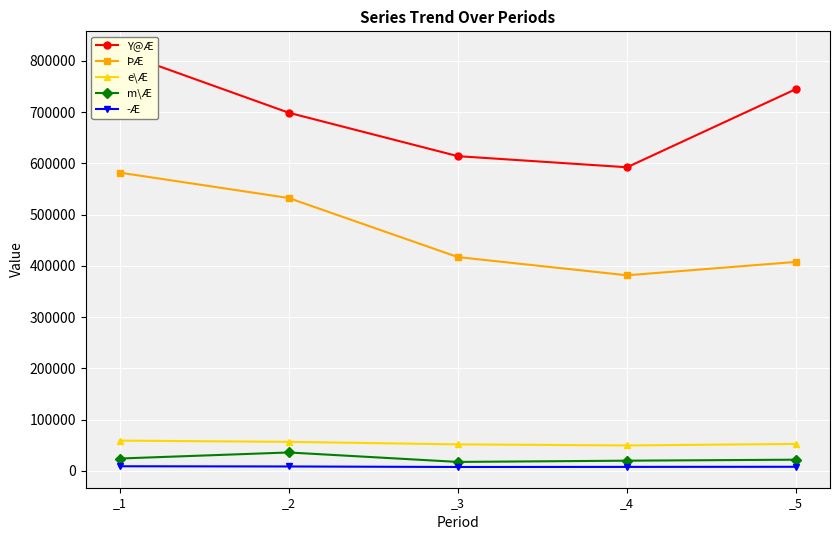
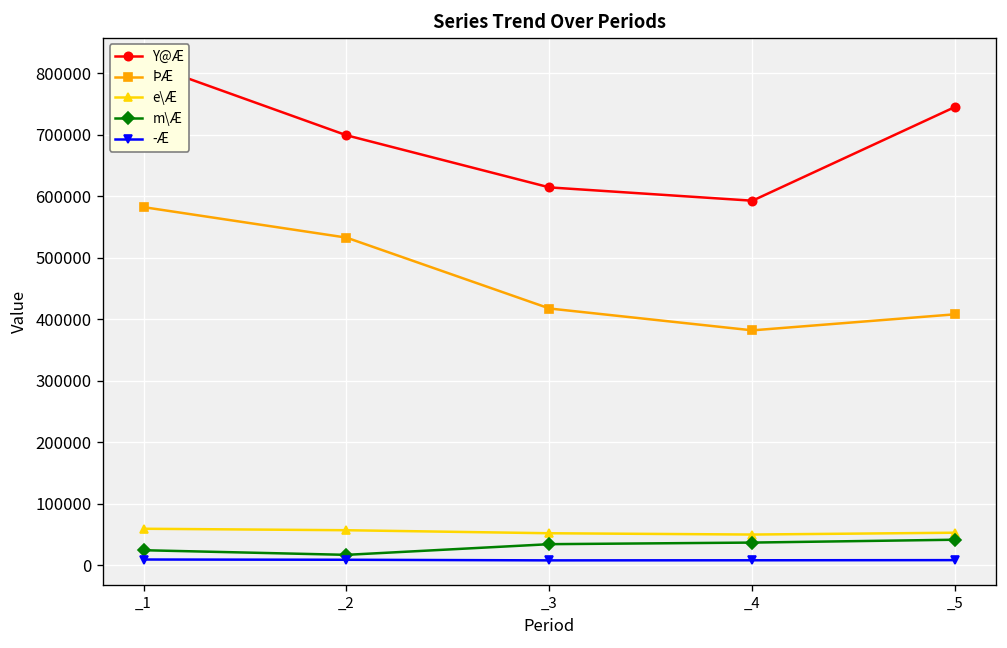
m\Æ, _2: 40000 -> 20000
m\Æ, _3: 20000 -> 30000
m\Æ, _4: 20000 -> 40000
m\Æ, _5: 20000 -> 40000
